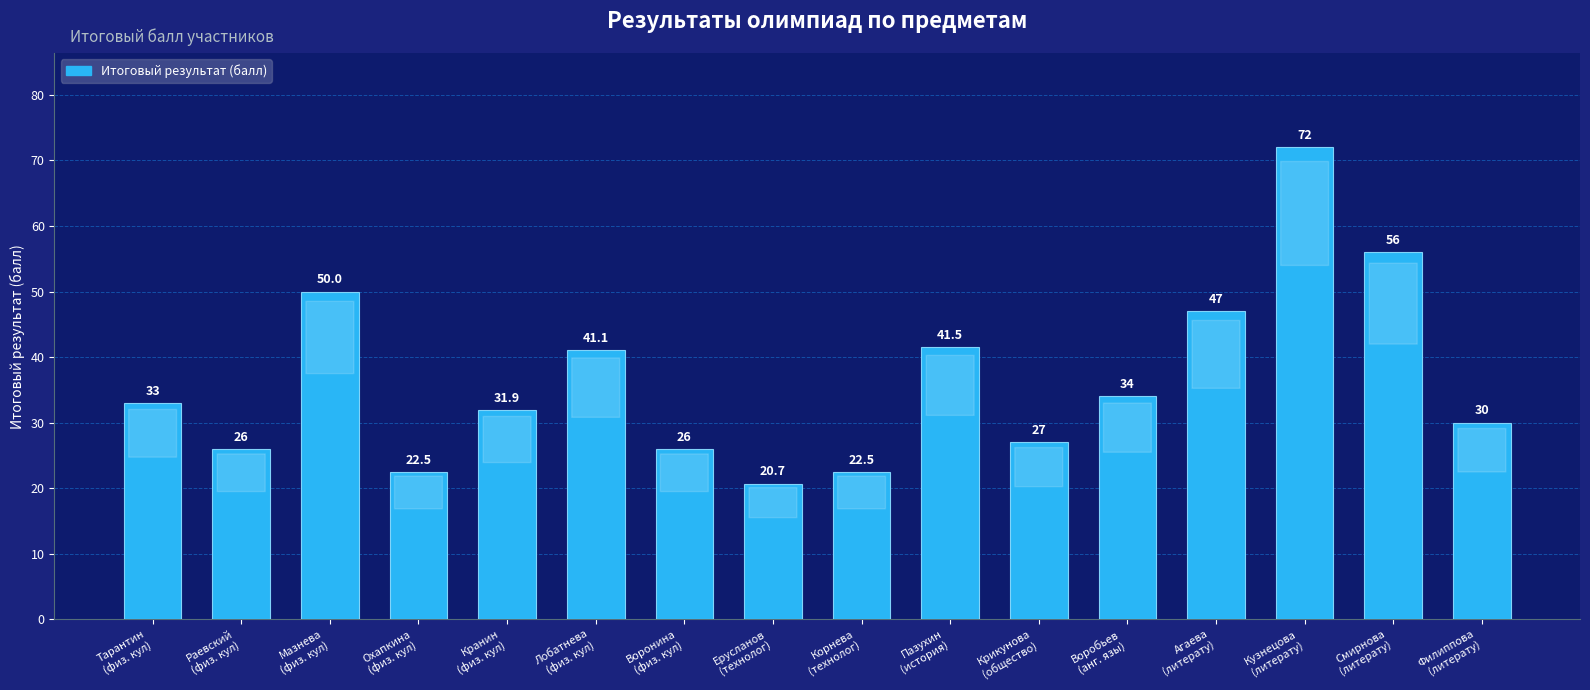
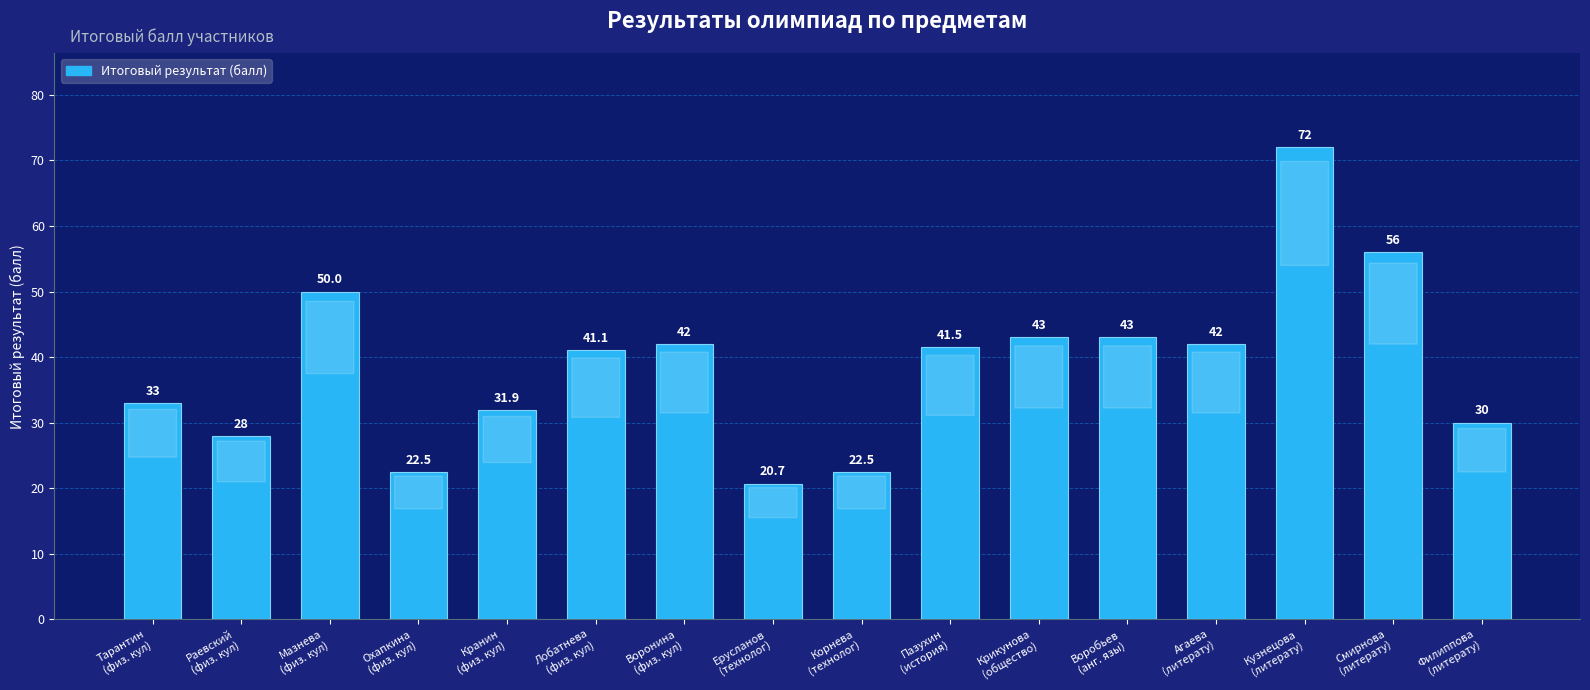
Раевский (физ. кул): 26 -> 28
Воронина (физ. кул): 26 -> 42
Крикунова (общество): 27 -> 43
Воробьев (анг. язы): 34 -> 43
Агаева (литерату): 47 -> 42
